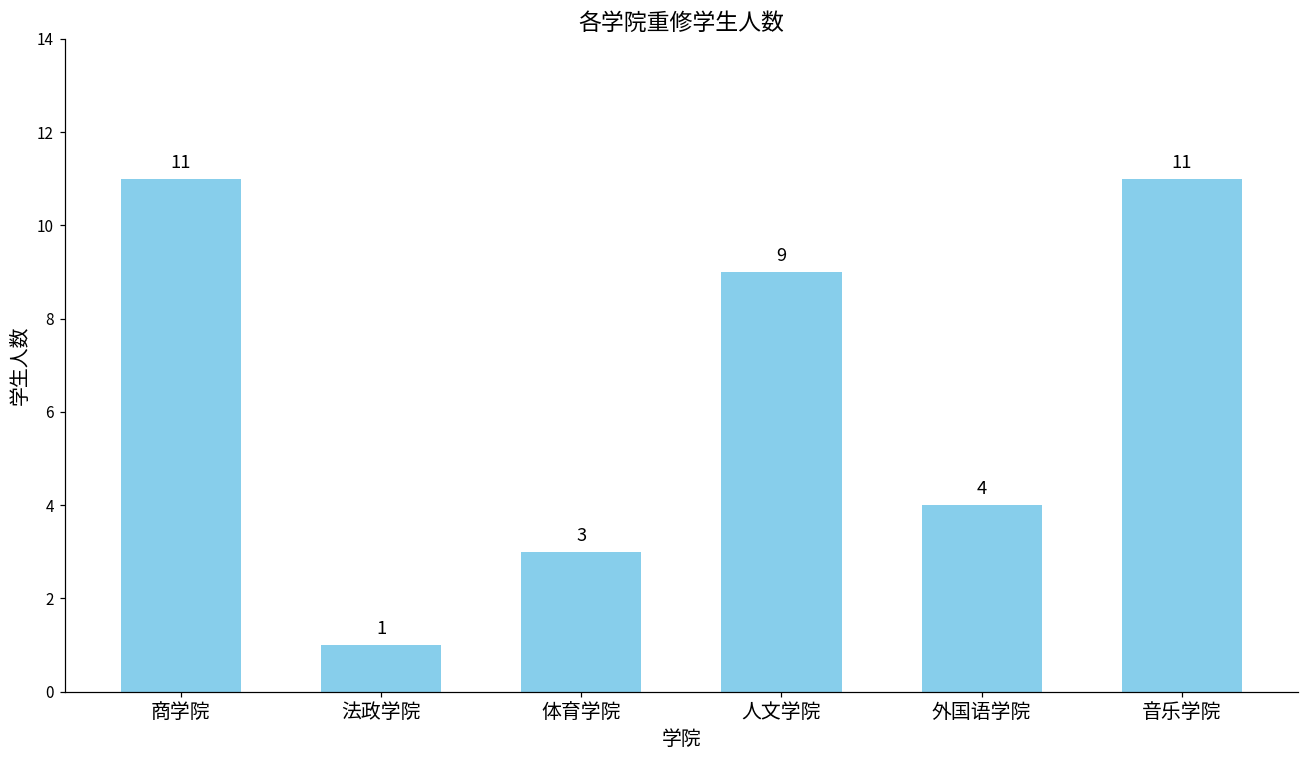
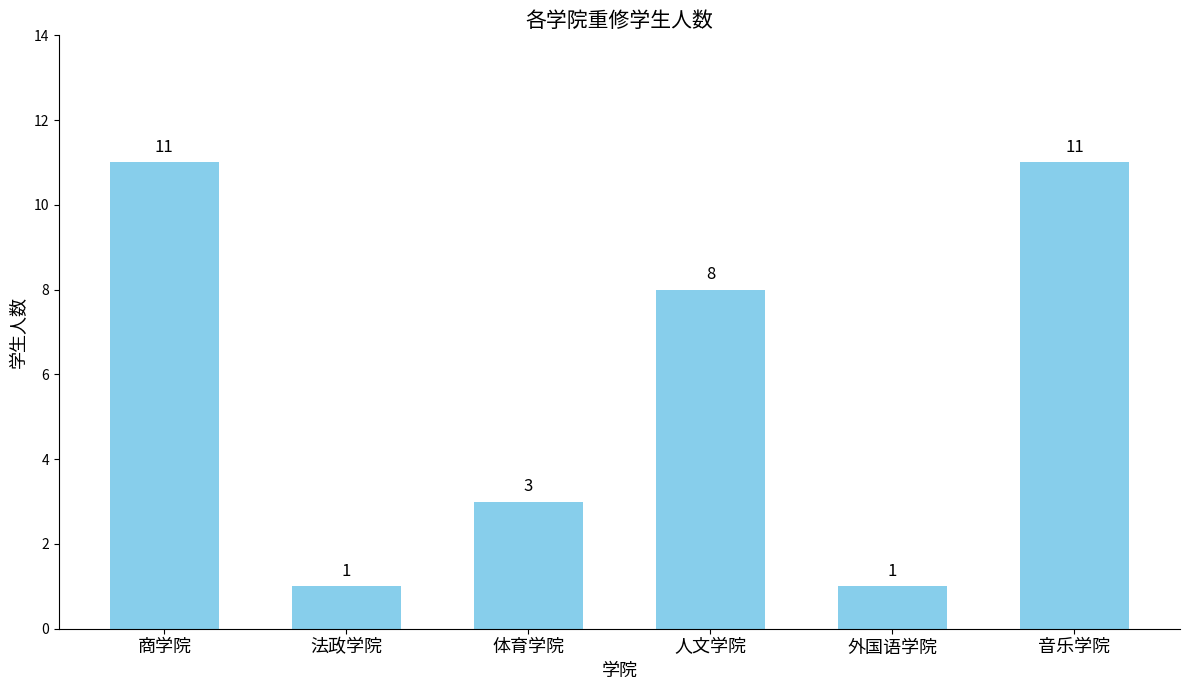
人文学院: 9 -> 8
外国语学院: 4 -> 1
